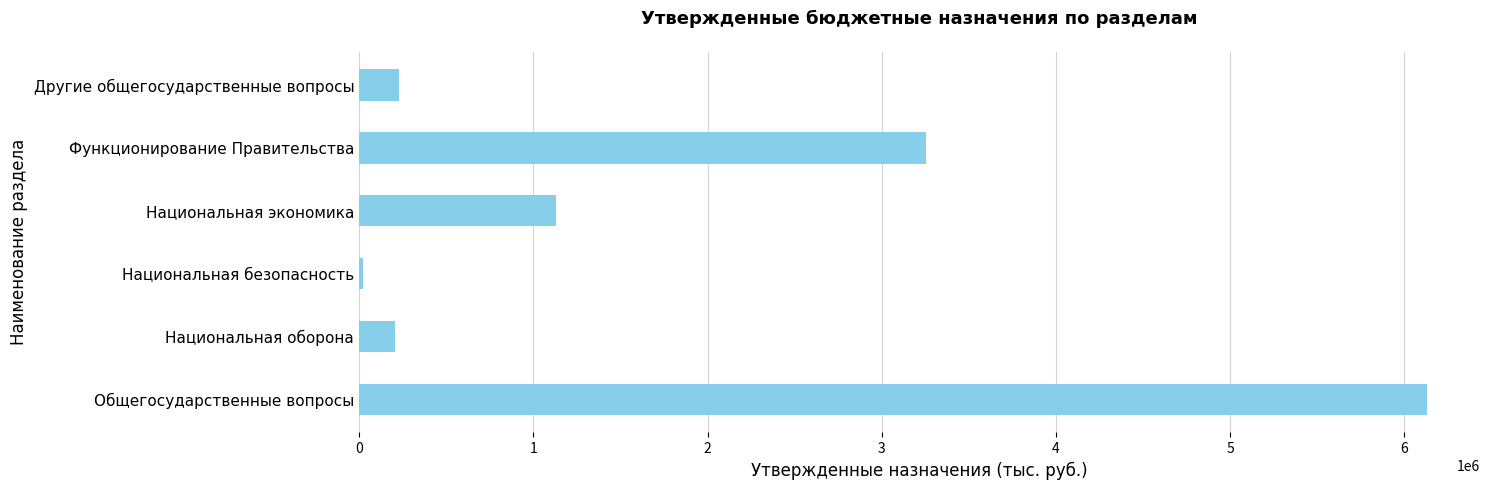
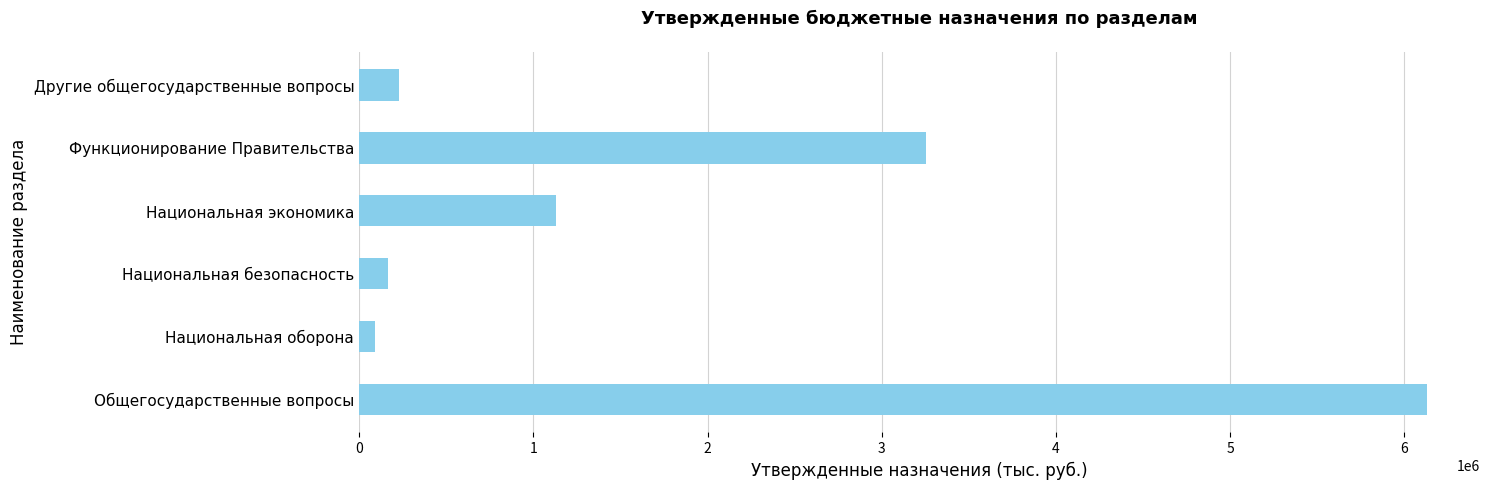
Национальная безопасность: 20000 -> 170000
Национальная оборона: 210000 -> 90000
